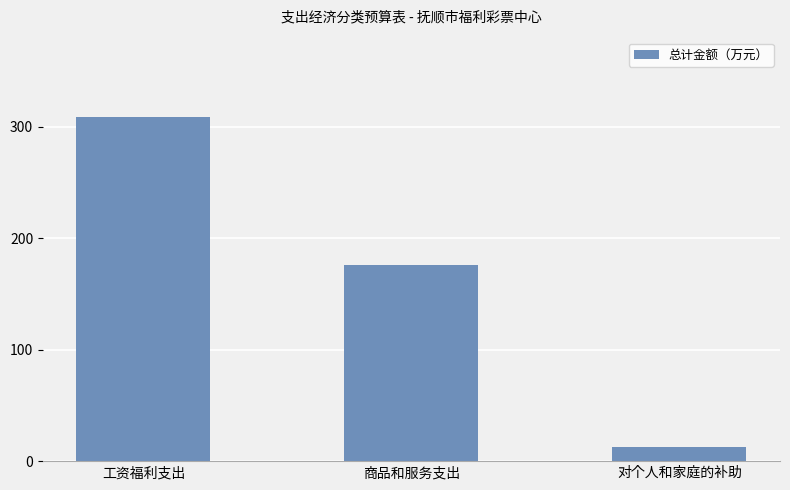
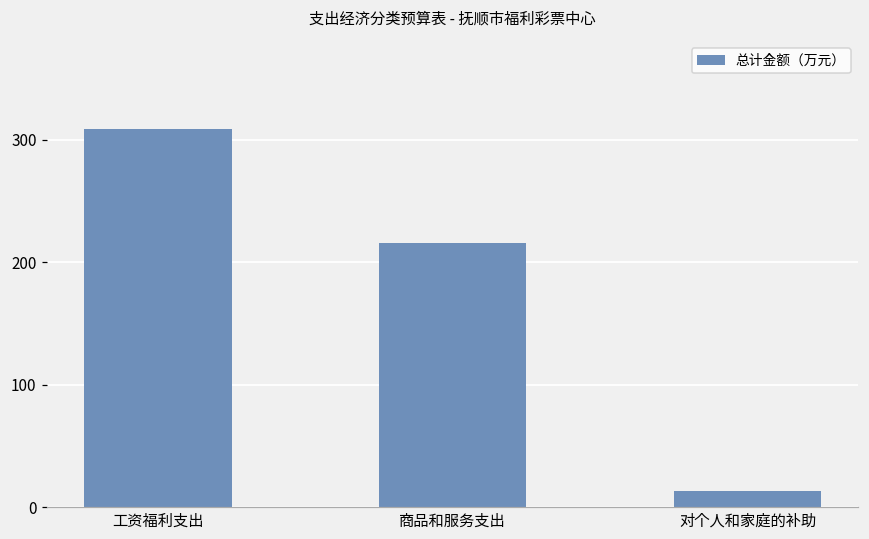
商品和服务支出: 176 -> 215
